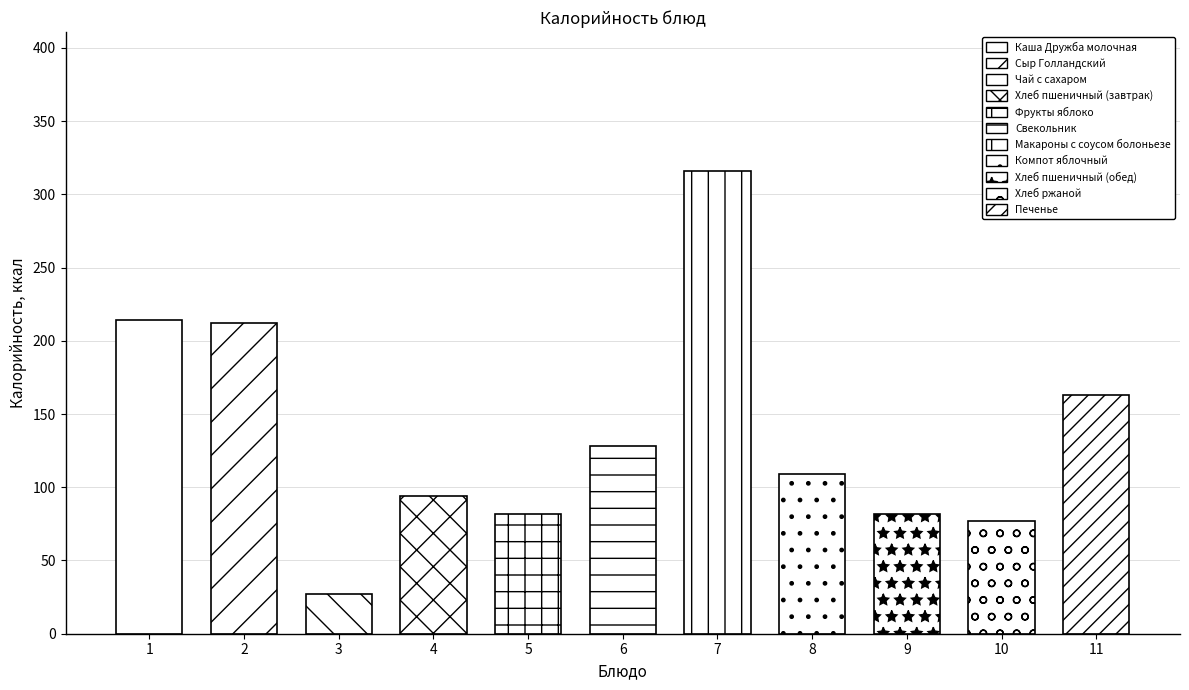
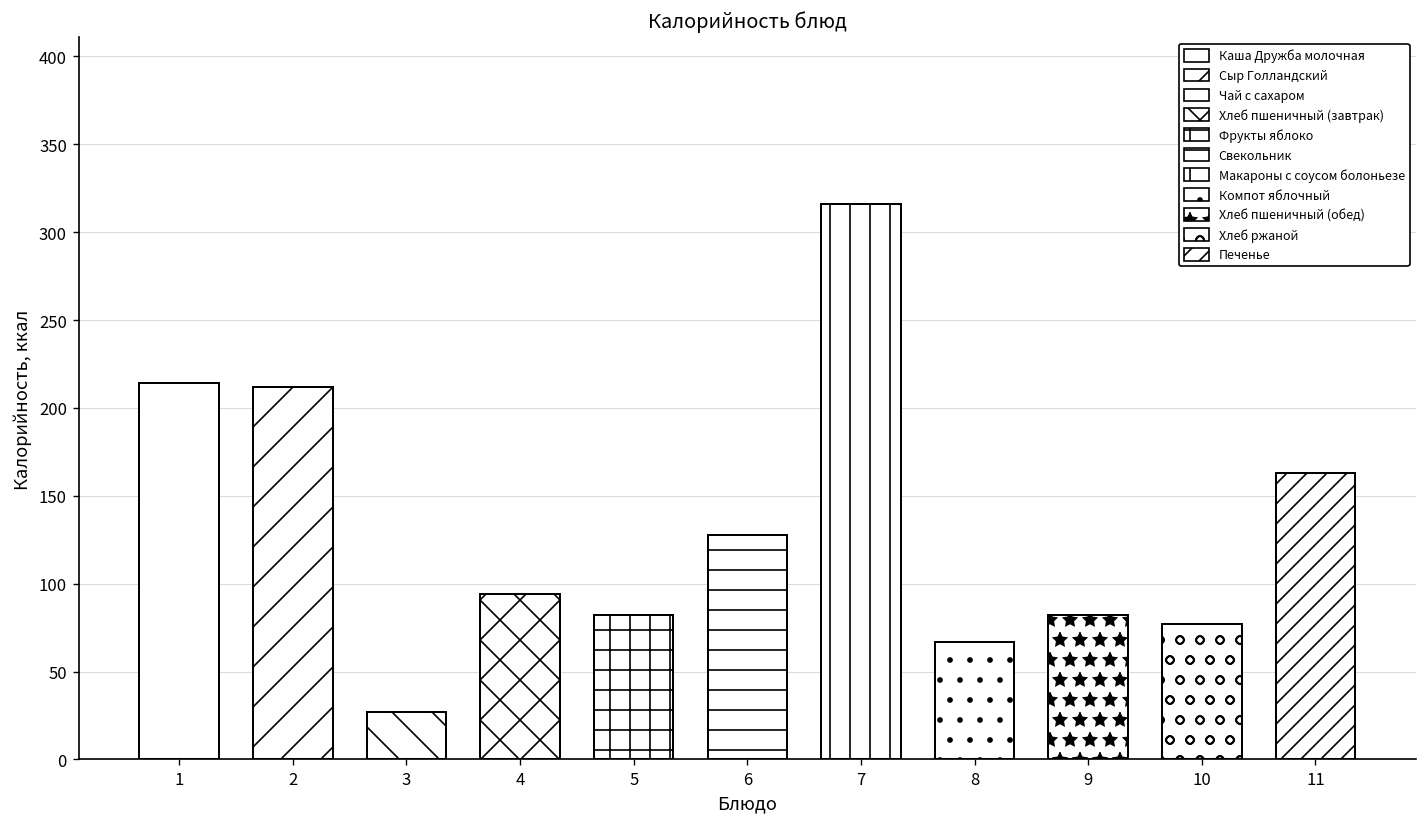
8: 109 -> 67
